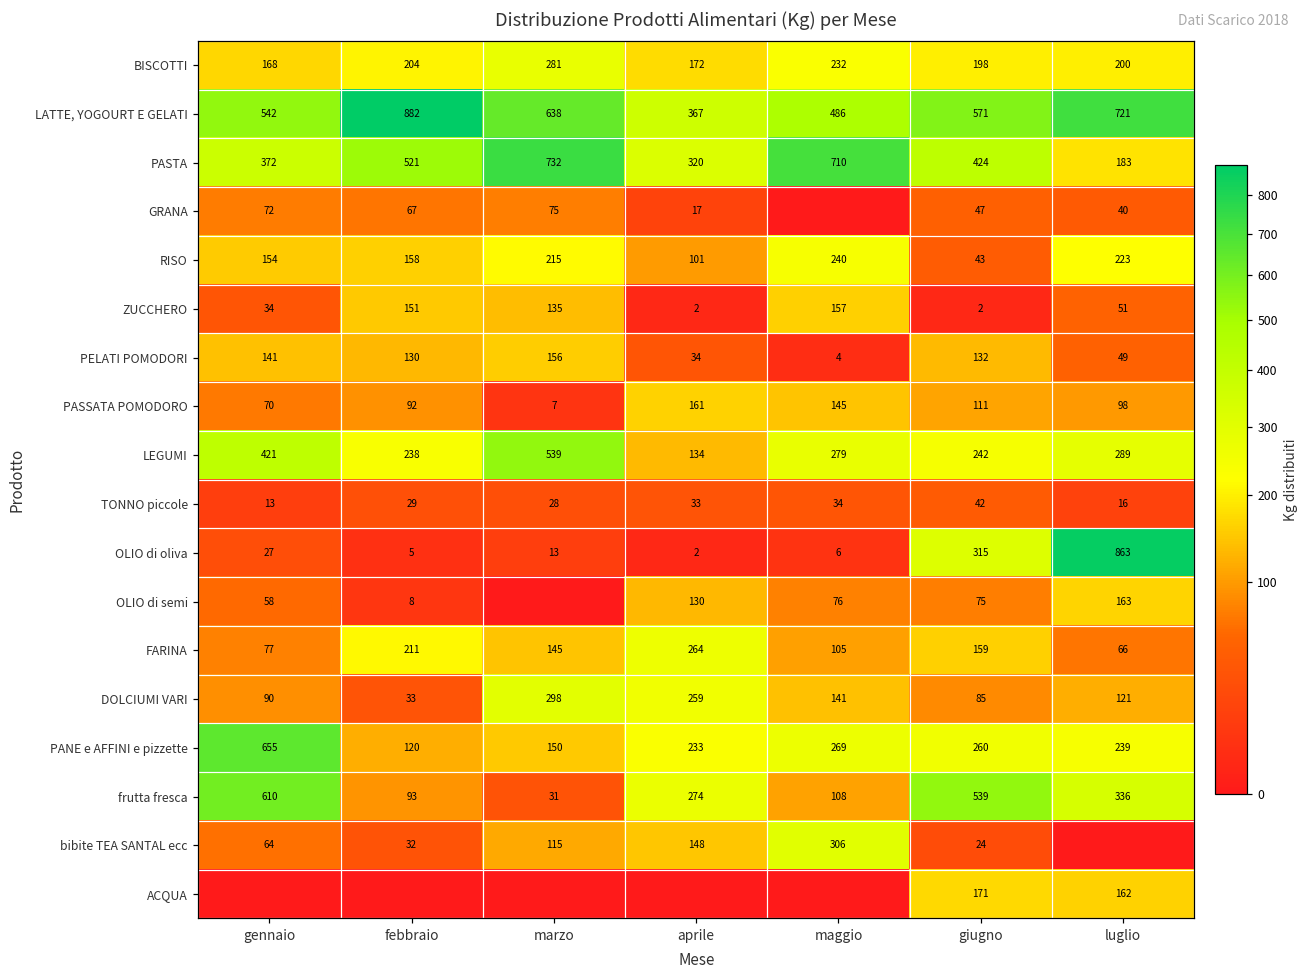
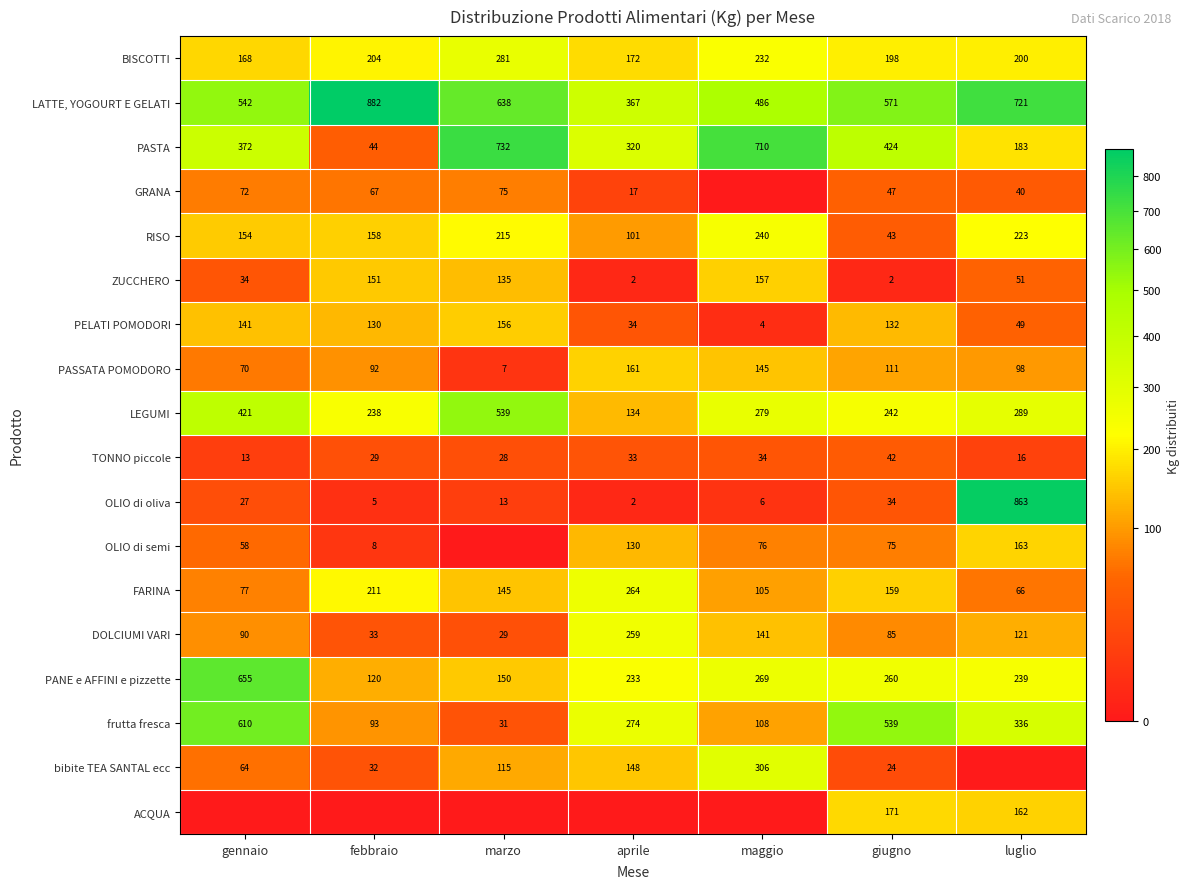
PASTA, febbraio: 521 -> 44
OLIO di oliva, giugno: 315 -> 34
DOLCIUMI VARI, marzo: 298 -> 29
